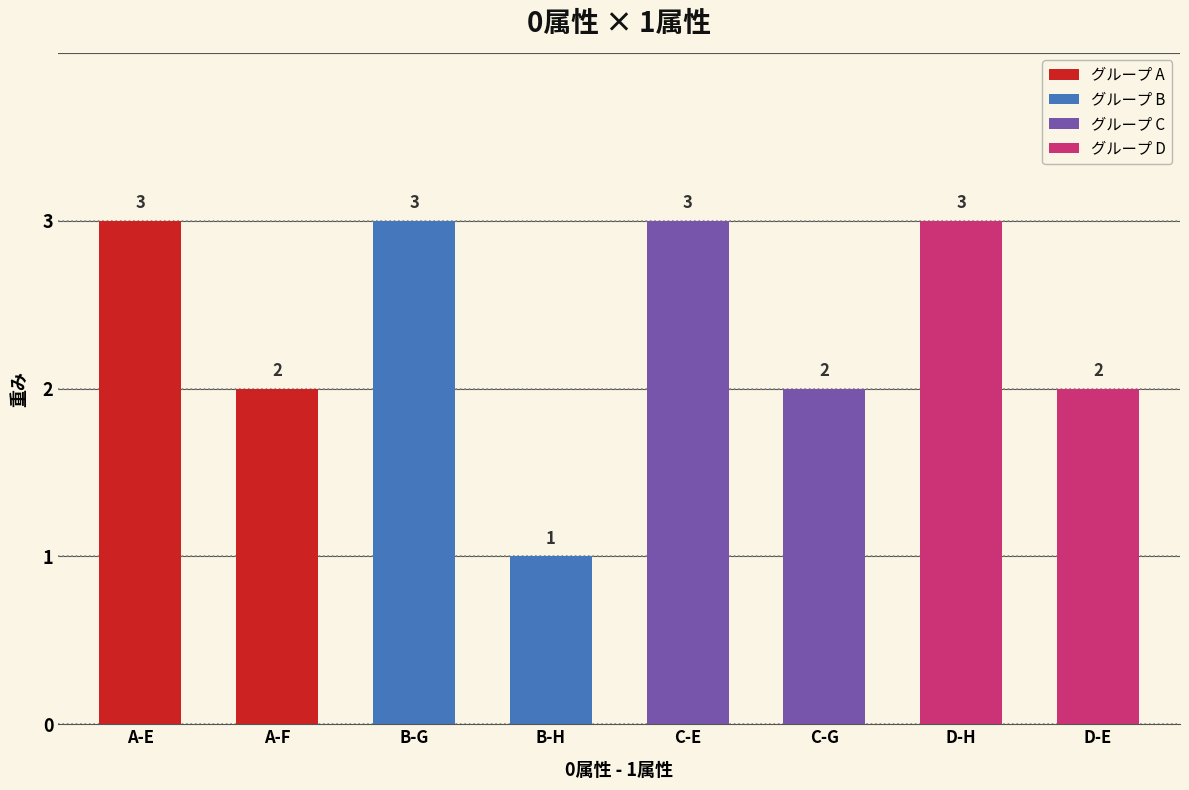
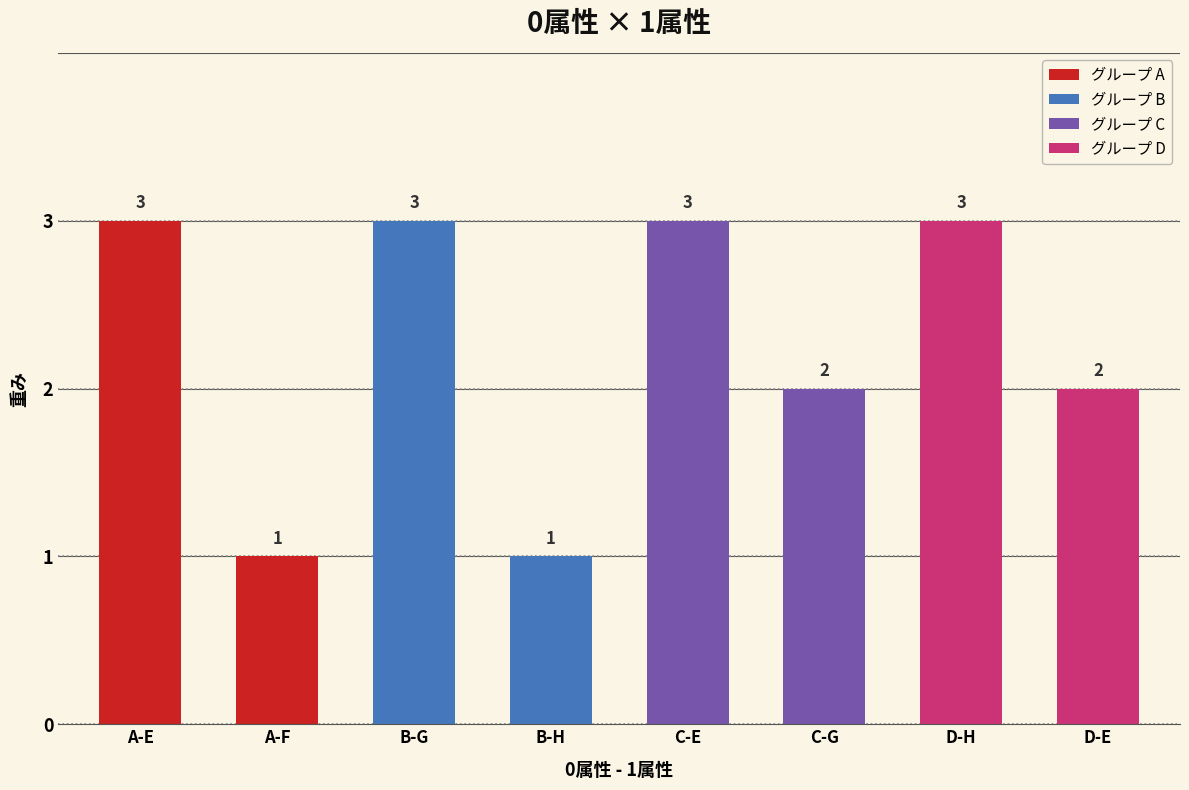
A-F: 2 -> 1
